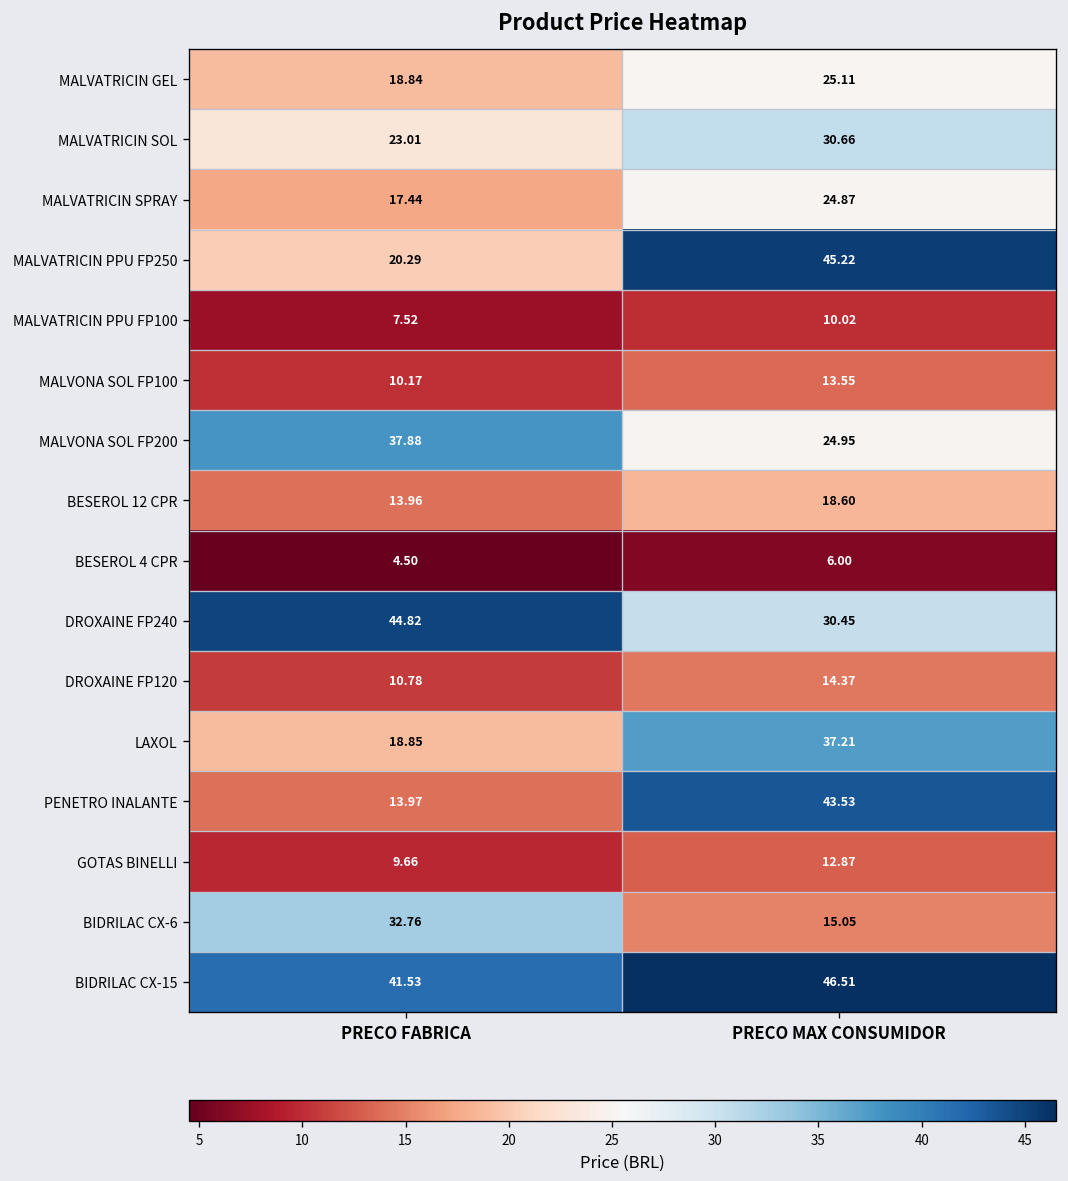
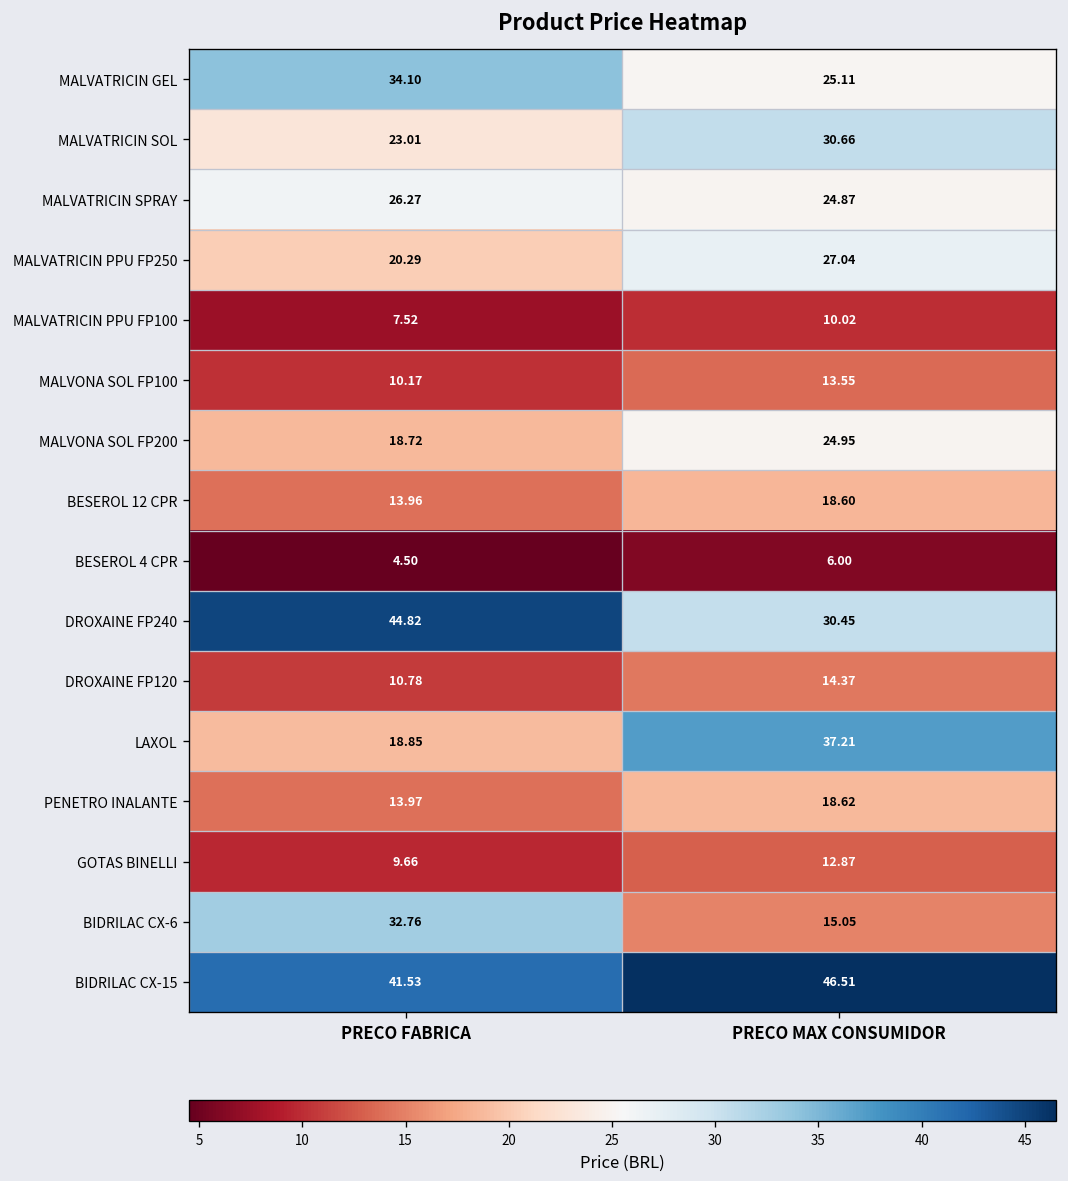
MALVATRICIN GEL, PRECO FABRICA: 18.84 -> 34.10
MALVATRICIN SPRAY, PRECO FABRICA: 17.44 -> 26.27
MALVATRICIN PPU FP250, PRECO MAX CONSUMIDOR: 45.22 -> 27.04
MALVONA SOL FP200, PRECO FABRICA: 37.88 -> 18.72
PENETRO INALANTE, PRECO MAX CONSUMIDOR: 43.53 -> 18.62
